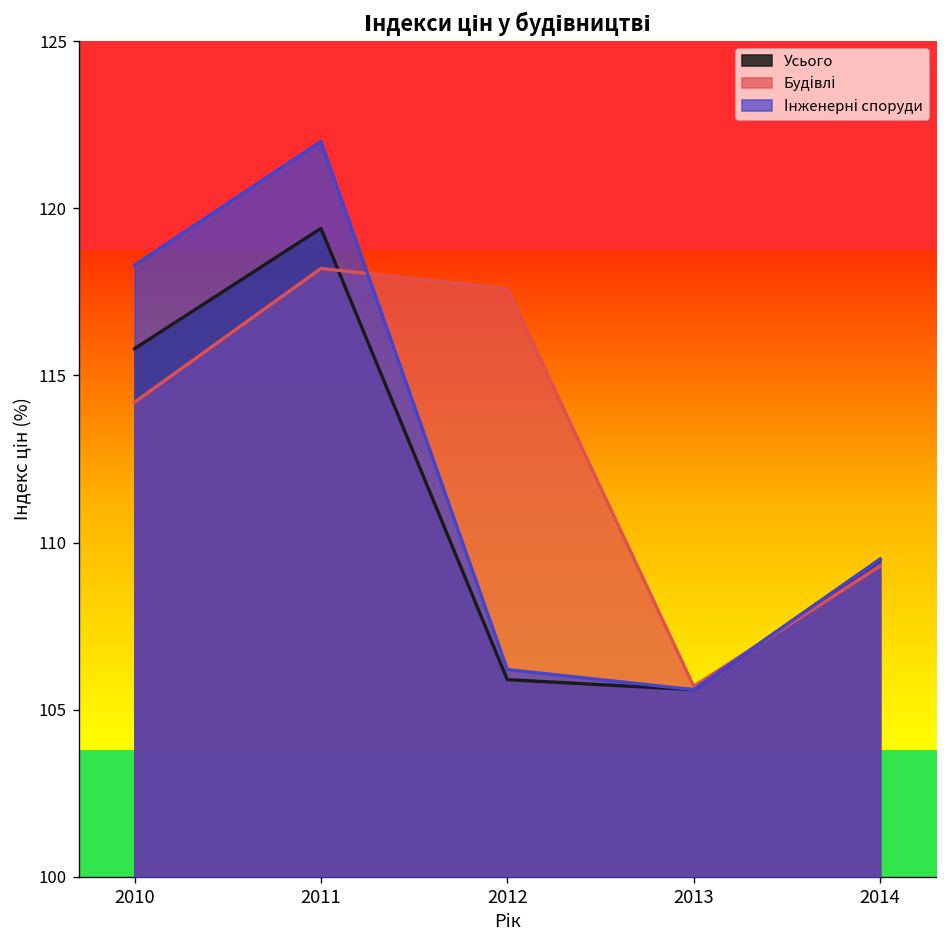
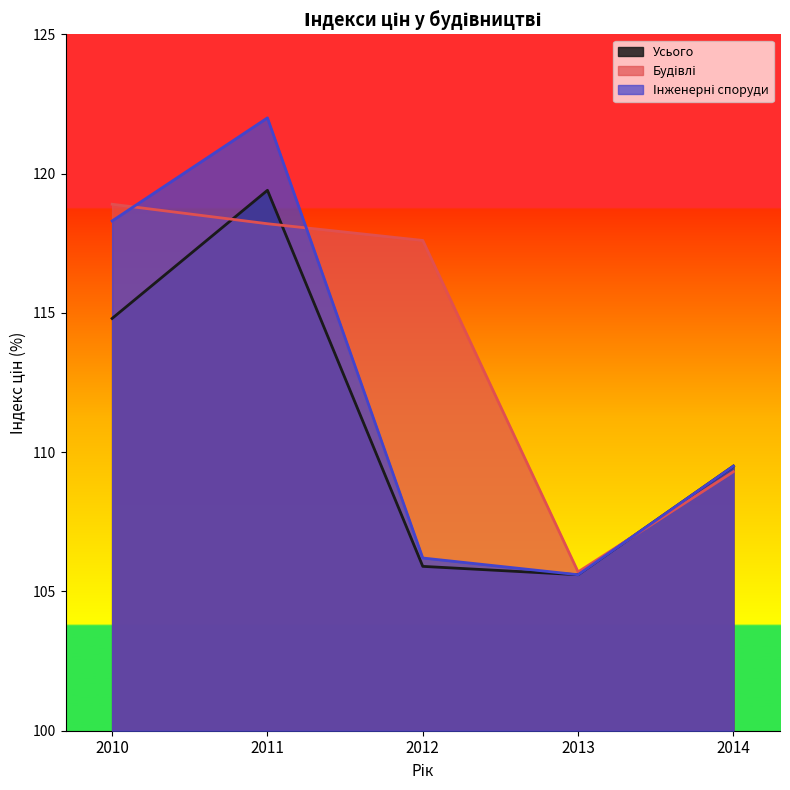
Усього, 2010: 115.8 -> 114.8
Будівлі, 2010: 114.2 -> 118.9
